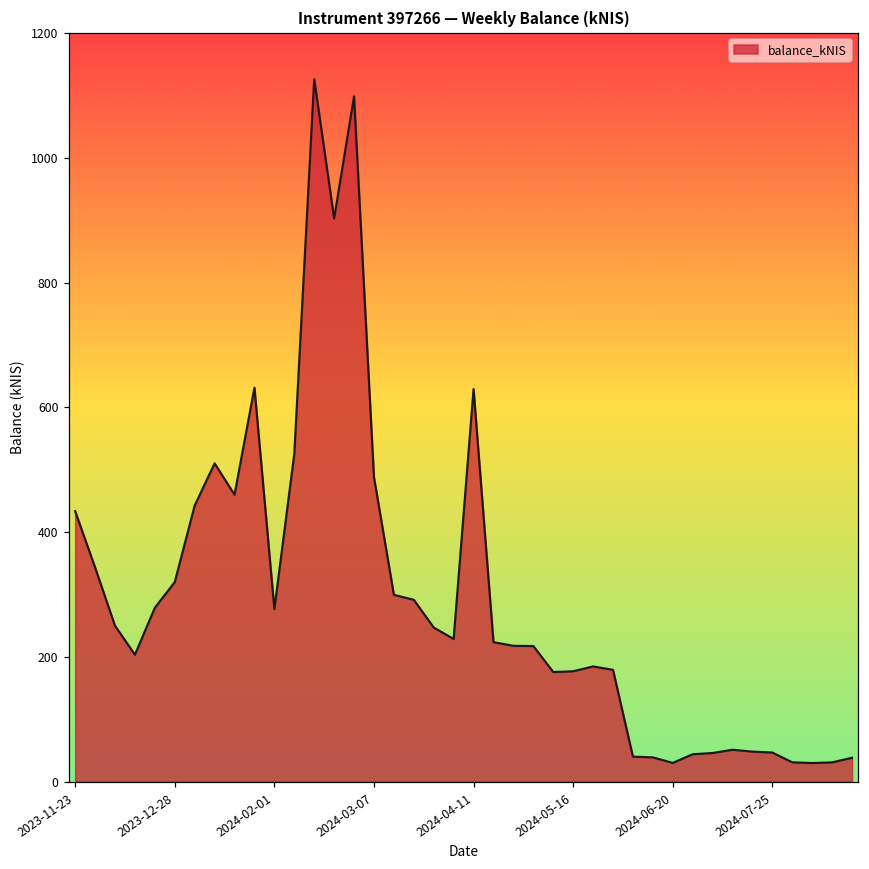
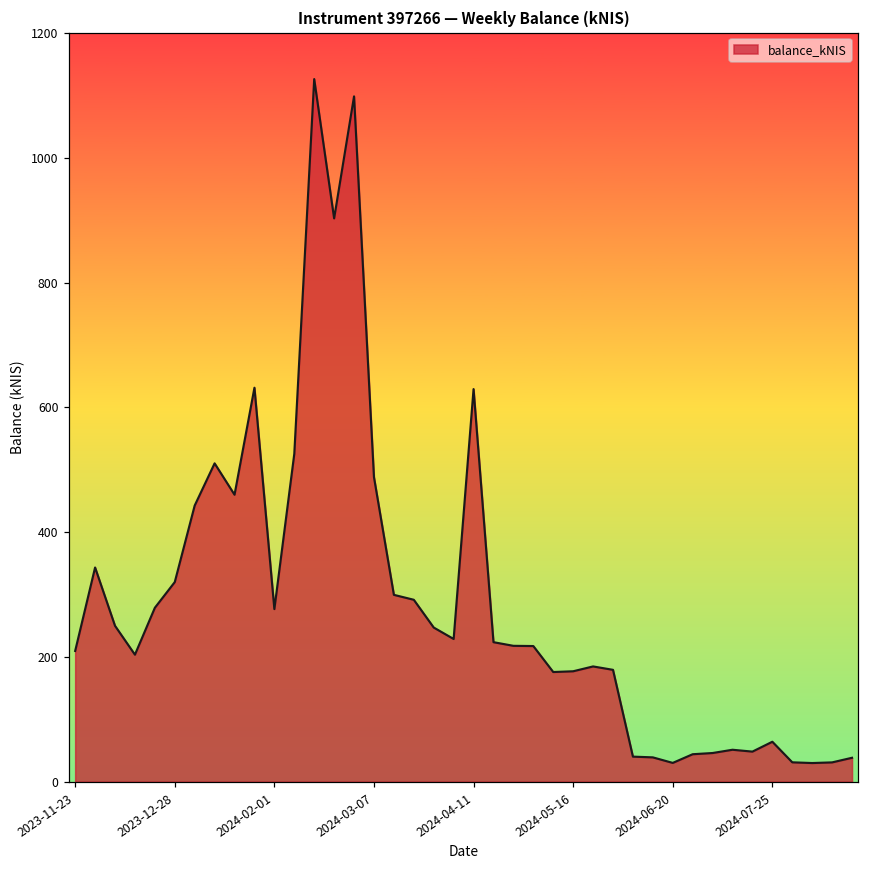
2023-11-23: 430 -> 210
2024-07-25: 50 -> 60
